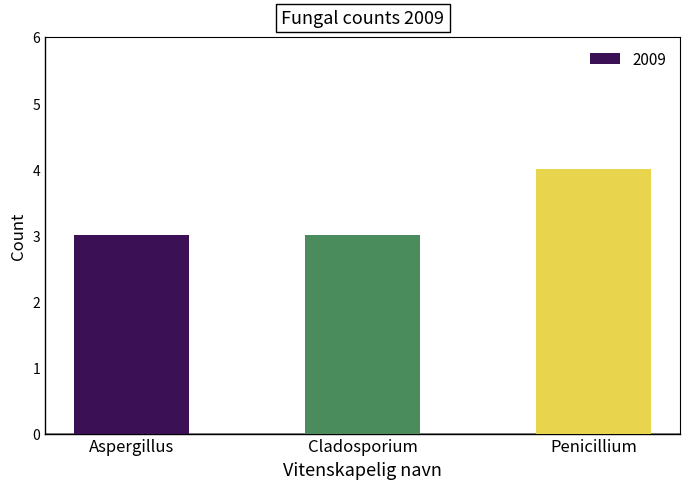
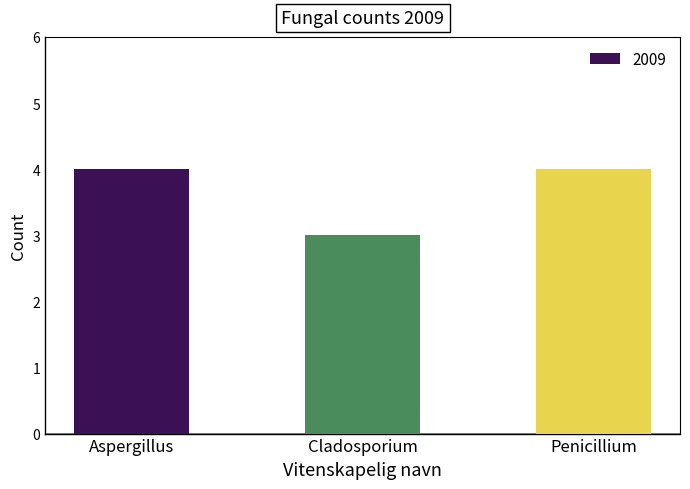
Aspergillus: 3 -> 4
